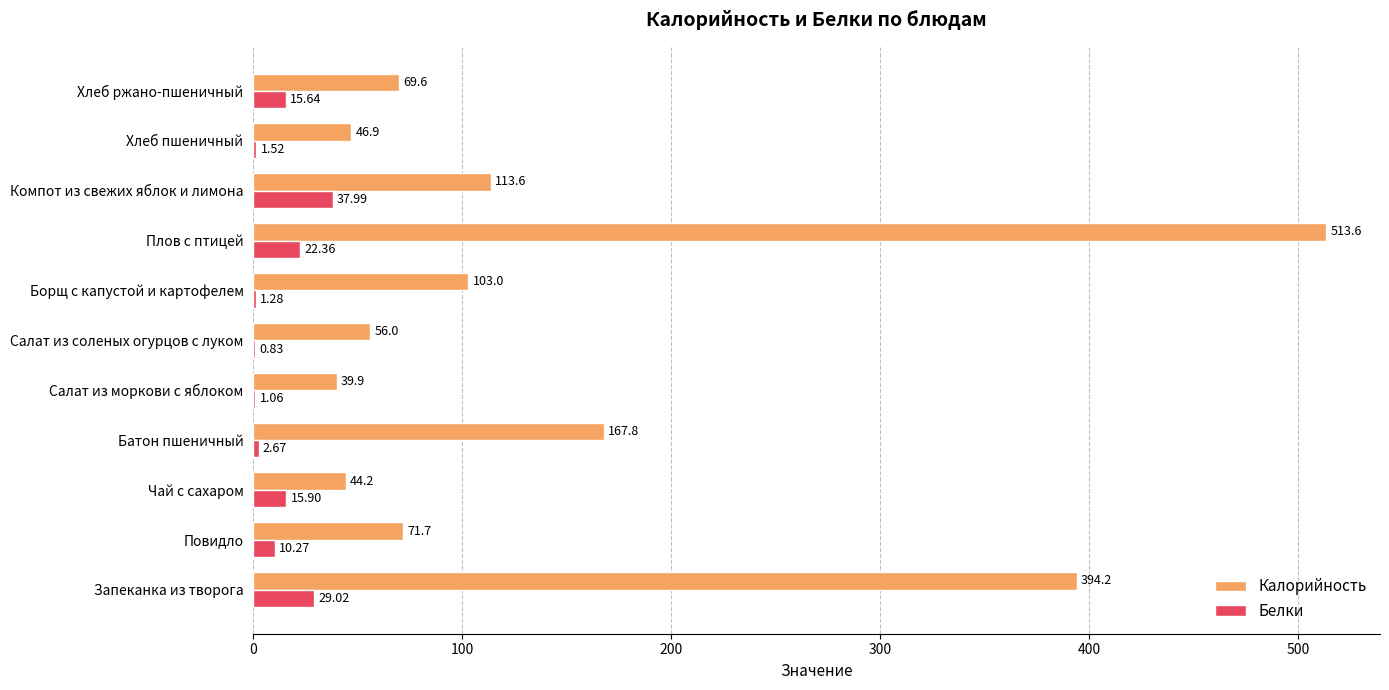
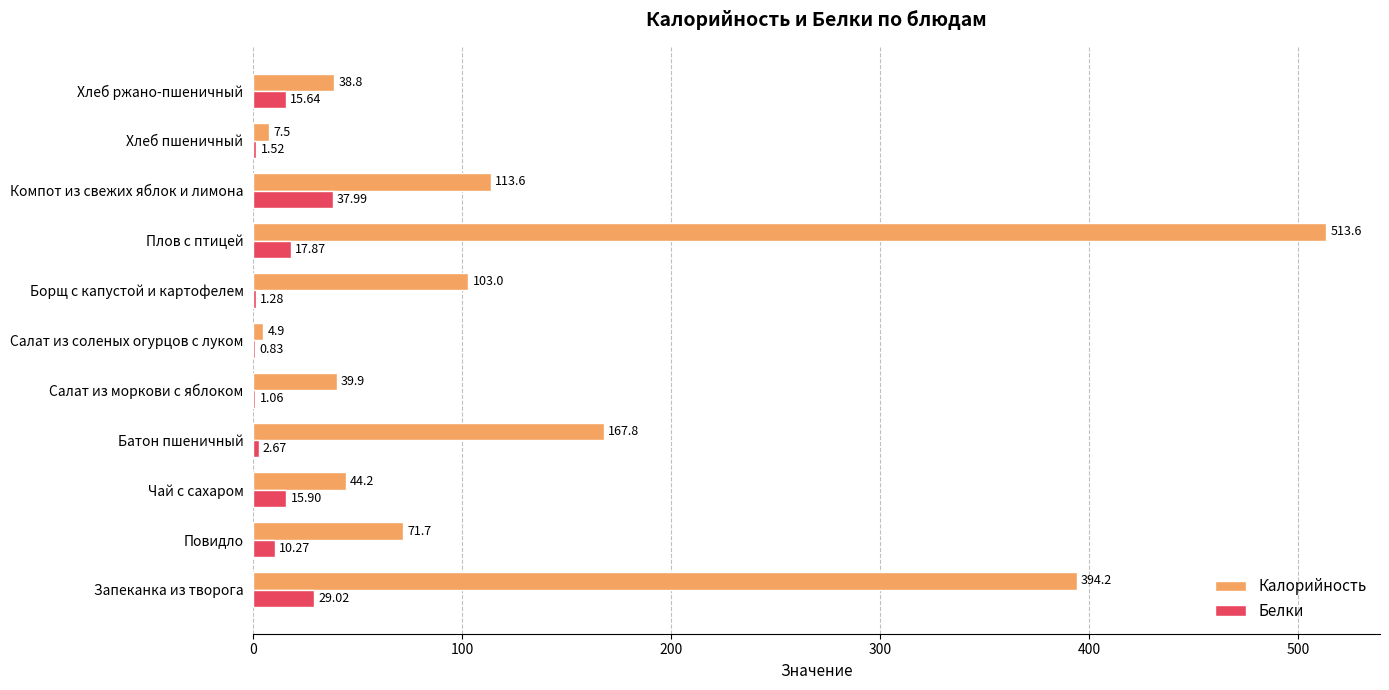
Калорийность, Хлеб ржано-пшеничный: 69.6 -> 38.8
Калорийность, Хлеб пшеничный: 46.9 -> 7.5
Белки, Плов с птицей: 22.36 -> 17.87
Калорийность, Салат из соленых огурцов с луком: 56.0 -> 4.9
